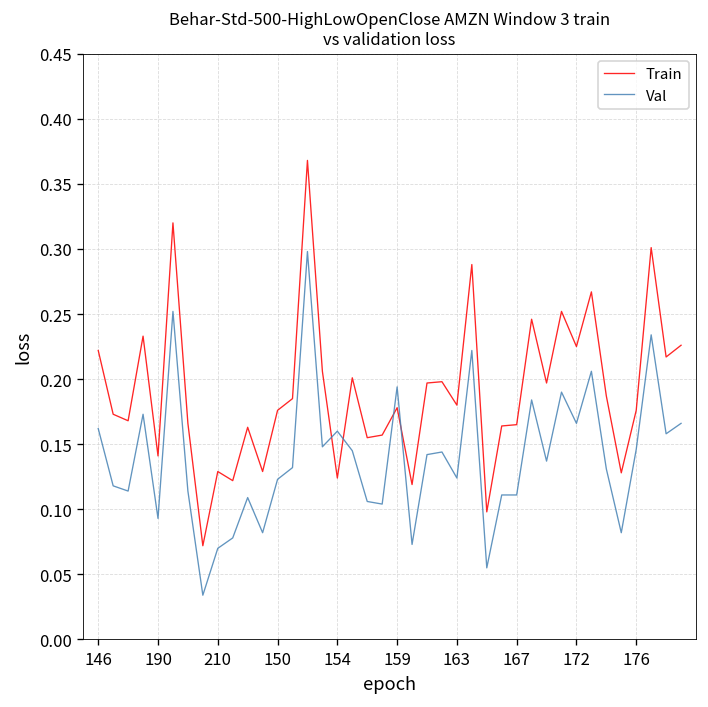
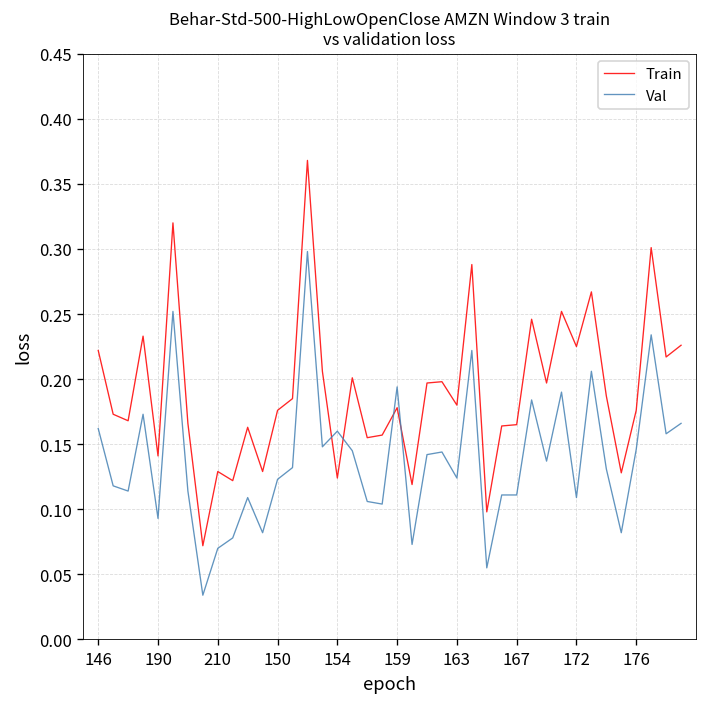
Val, 172: 0.166 -> 0.109
